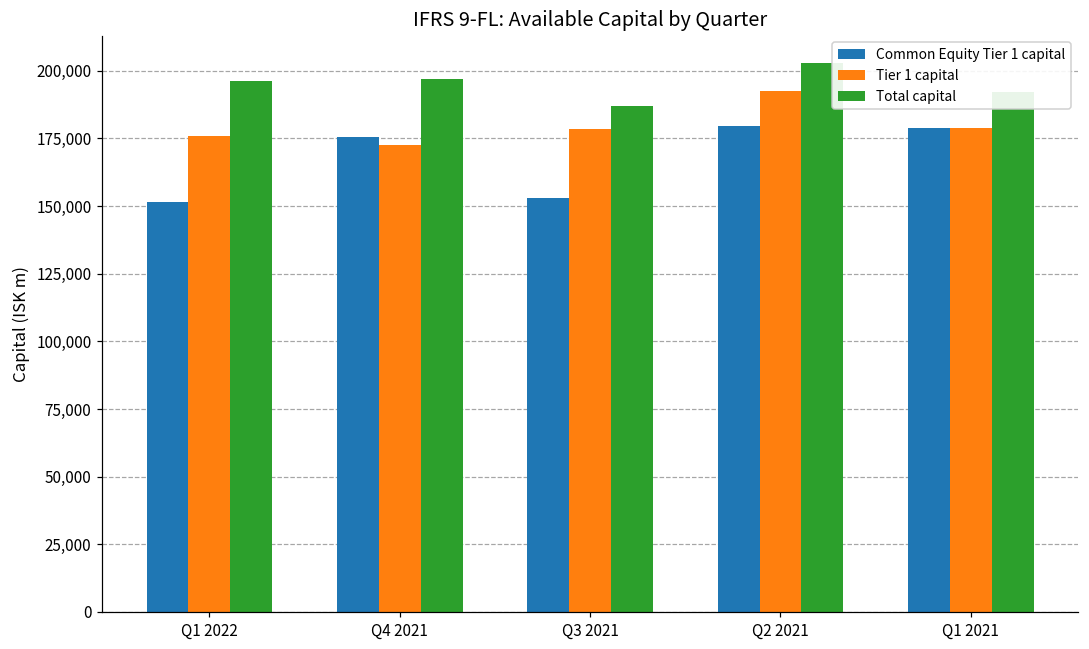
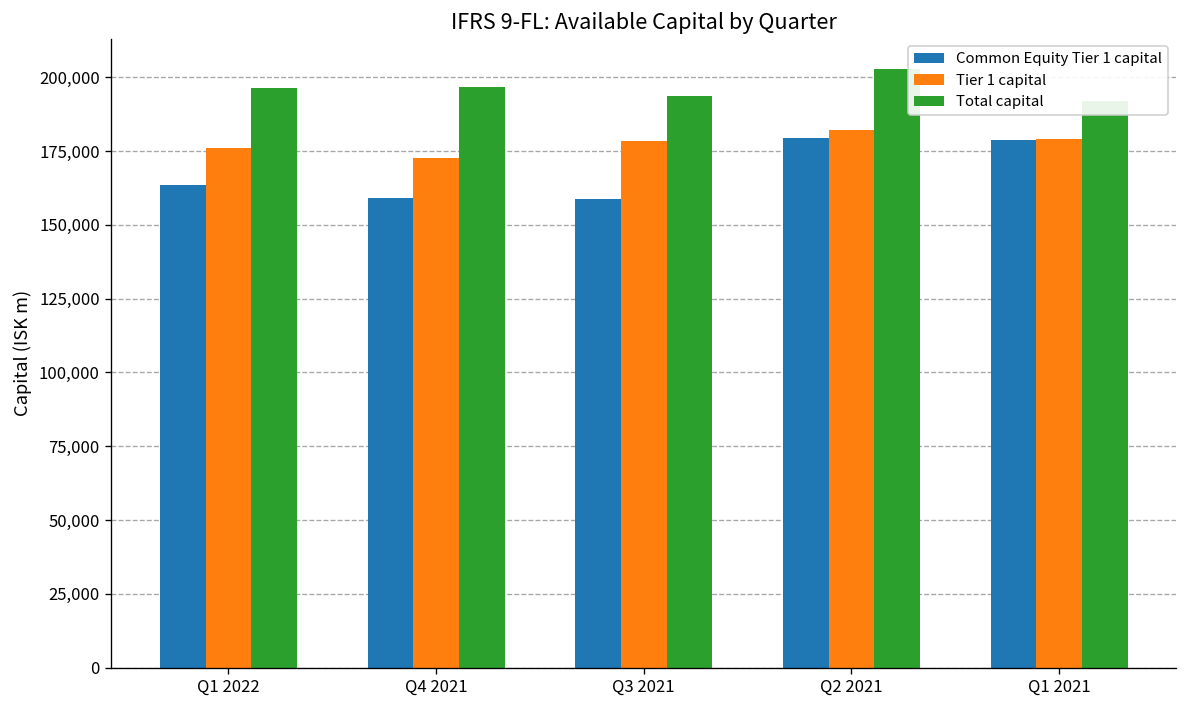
Common Equity Tier 1 capital, Q1 2022: 151,000 -> 164,000
Common Equity Tier 1 capital, Q4 2021: 176,000 -> 159,000
Common Equity Tier 1 capital, Q3 2021: 153,000 -> 159,000
Total capital, Q3 2021: 187,000 -> 194,000
Tier 1 capital, Q2 2021: 193,000 -> 182,000
